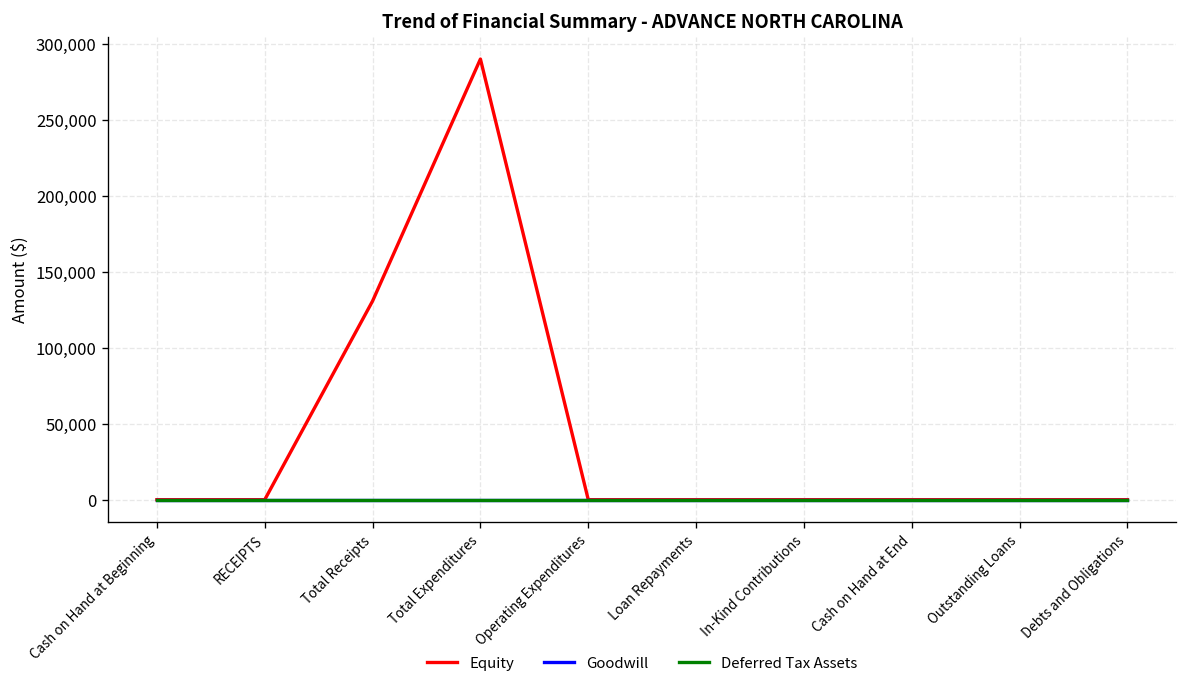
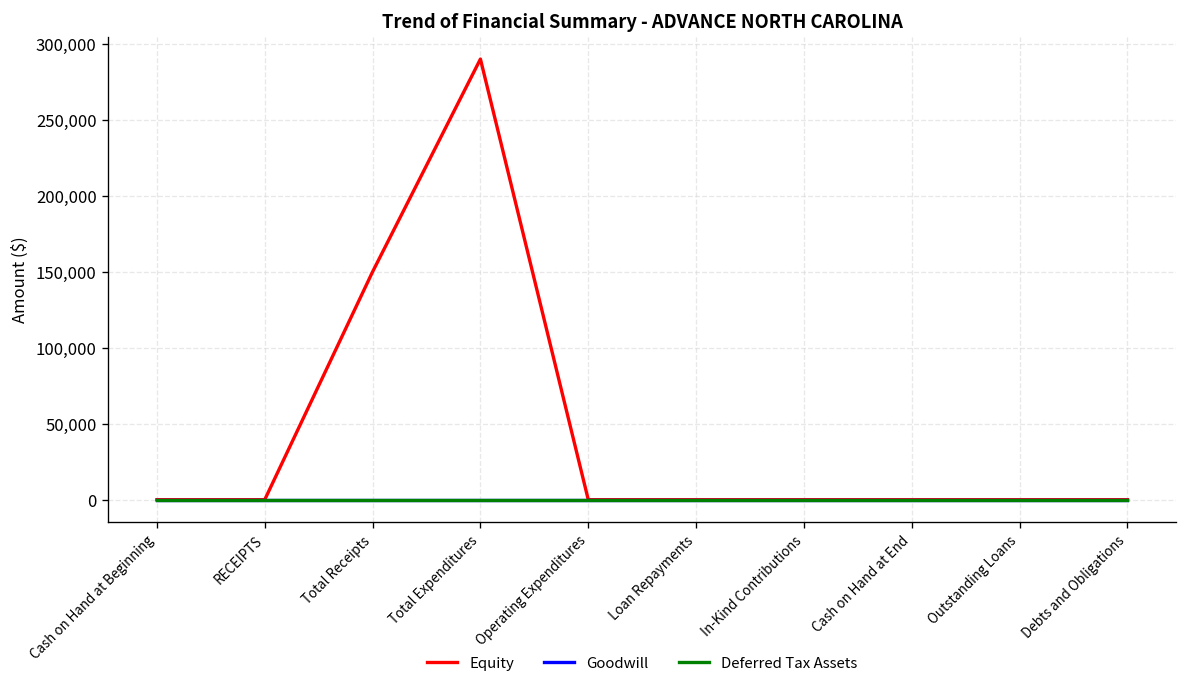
Equity, Total Receipts: 131,000 -> 150,000
